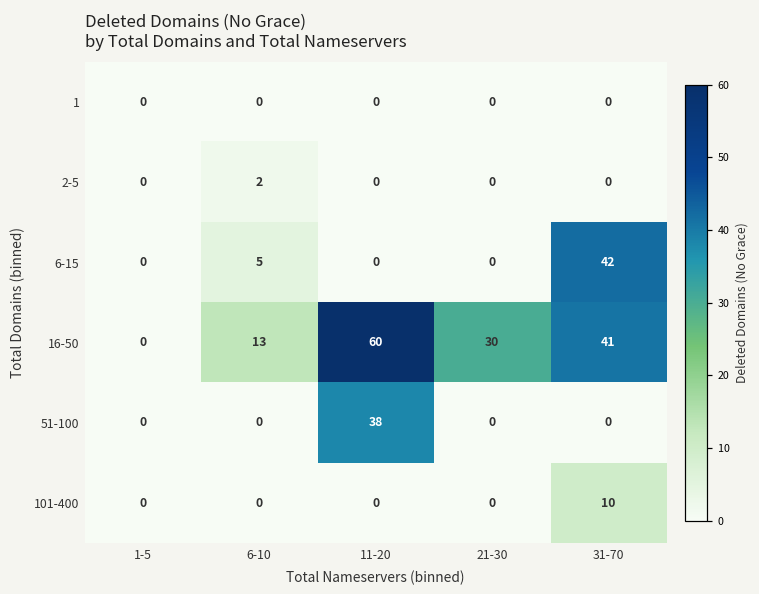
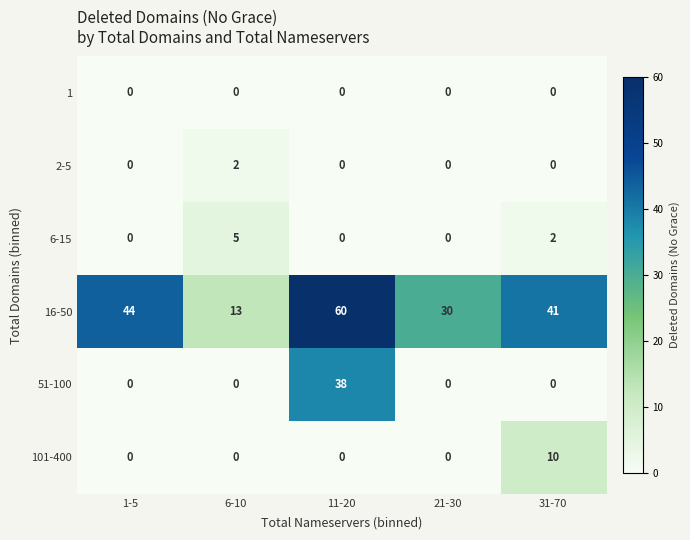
6-15, 31-70: 42 -> 2
16-50, 1-5: 0 -> 44
